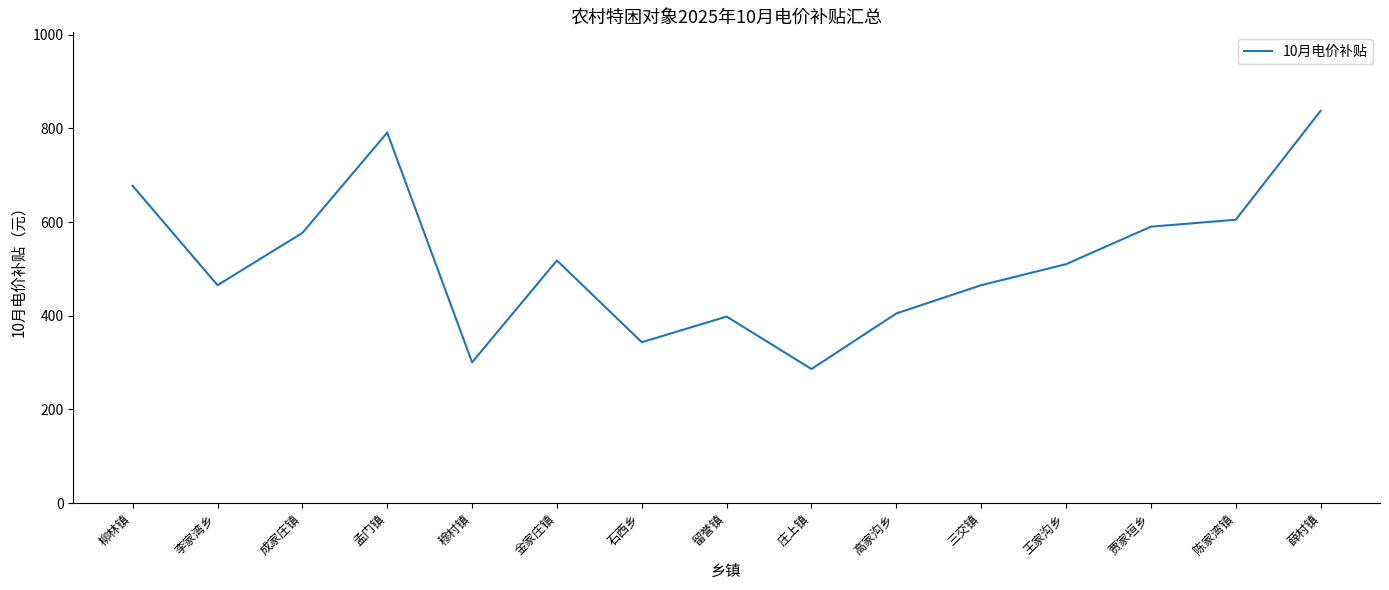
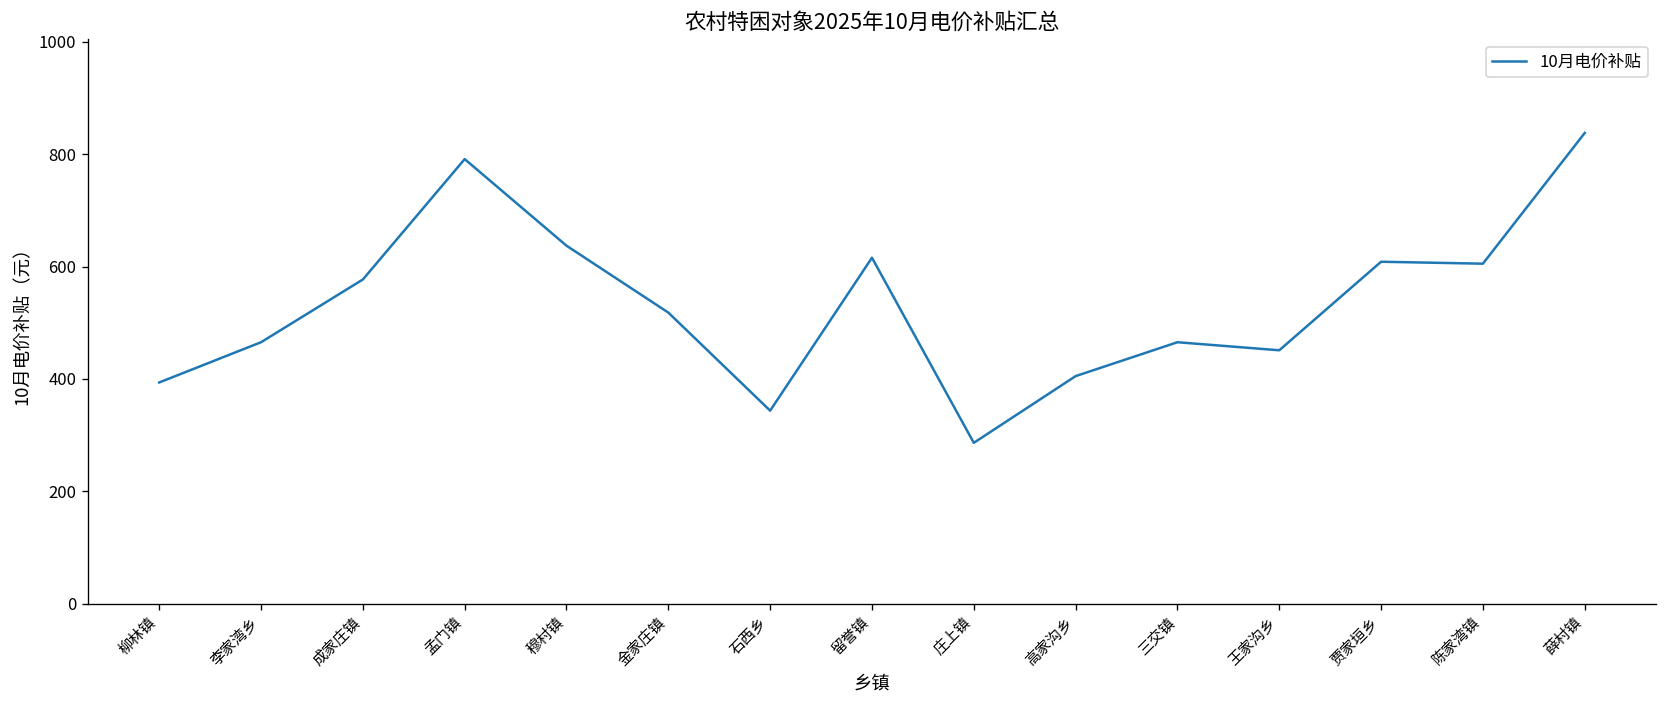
柳林镇: 680 -> 390
穆村镇: 300 -> 640
留誉镇: 400 -> 620
王家沟乡: 510 -> 450
贾家垣乡: 590 -> 610
